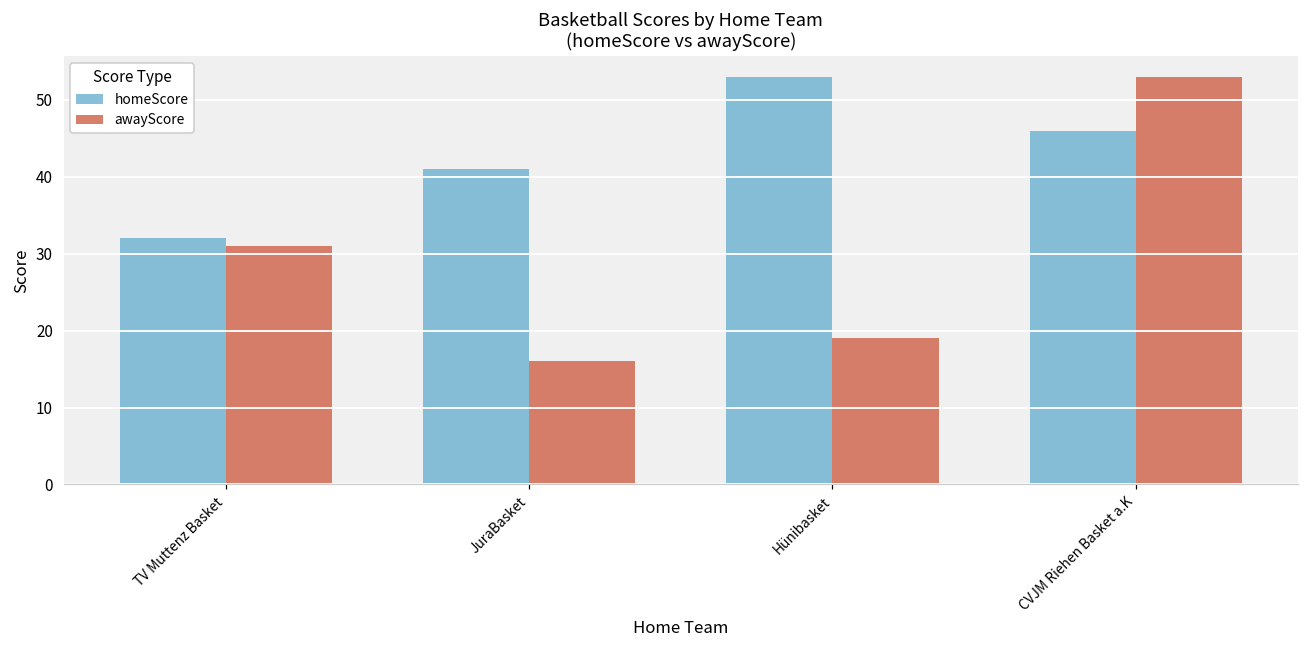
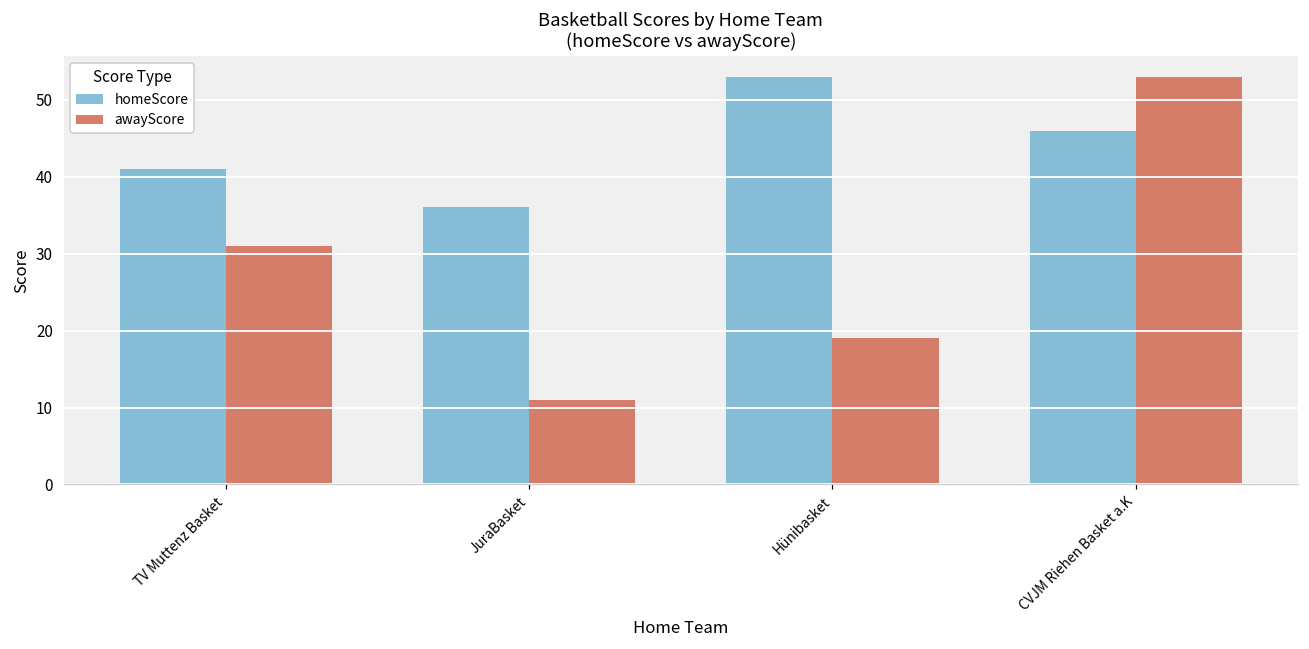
homeScore, TV Muttenz Basket: 32 -> 41
homeScore, JuraBasket: 41 -> 36
awayScore, JuraBasket: 16 -> 11
